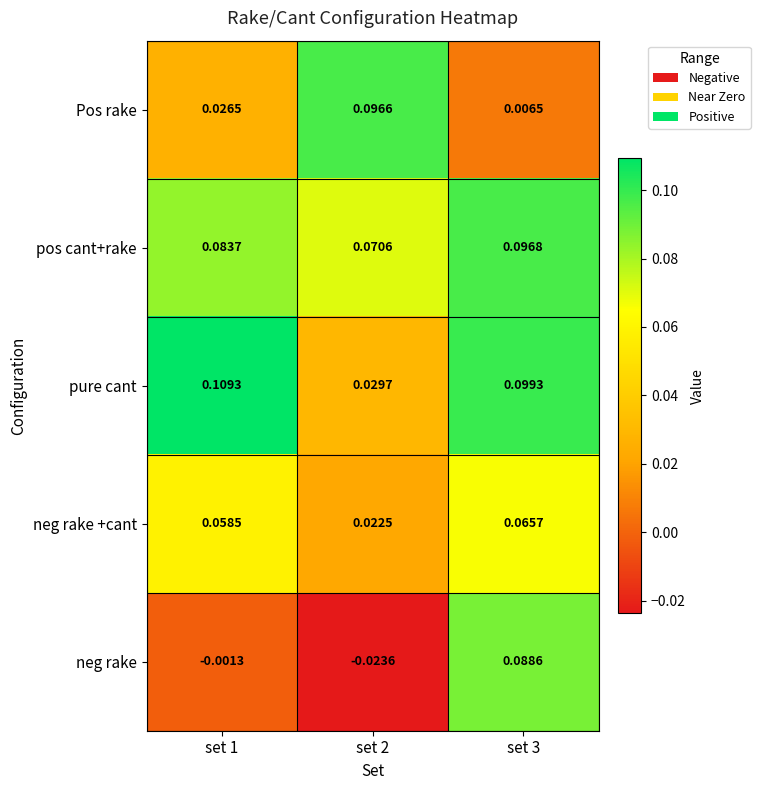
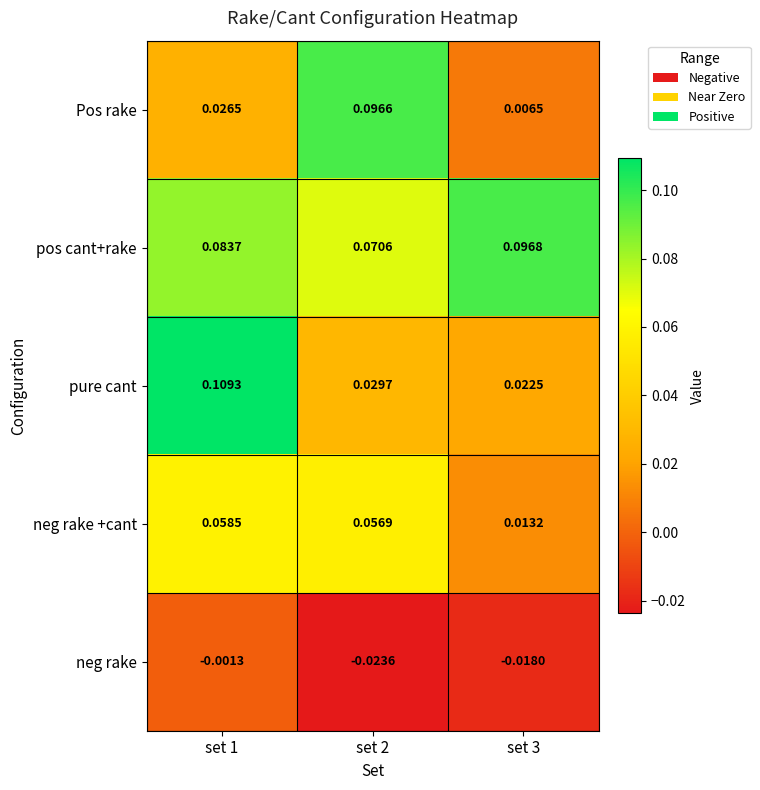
pure cant, set 3: 0.0993 -> 0.0225
neg rake +cant, set 2: 0.0225 -> 0.0569
neg rake +cant, set 3: 0.0657 -> 0.0132
neg rake, set 3: 0.0886 -> -0.0180
